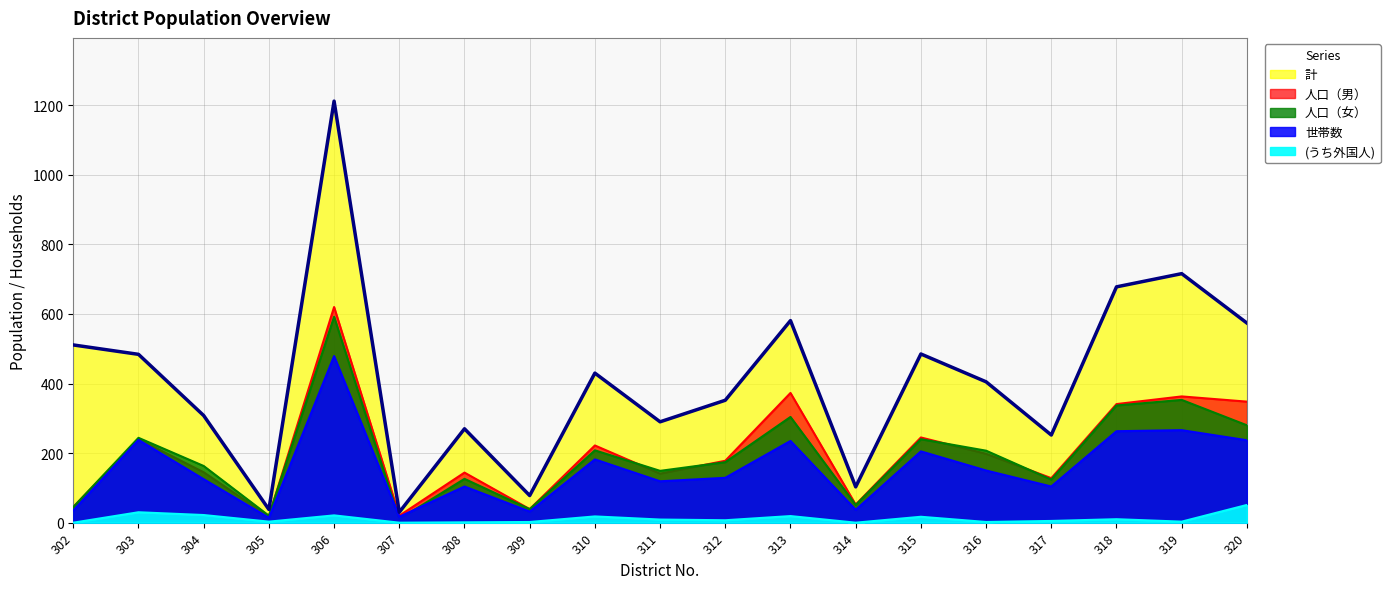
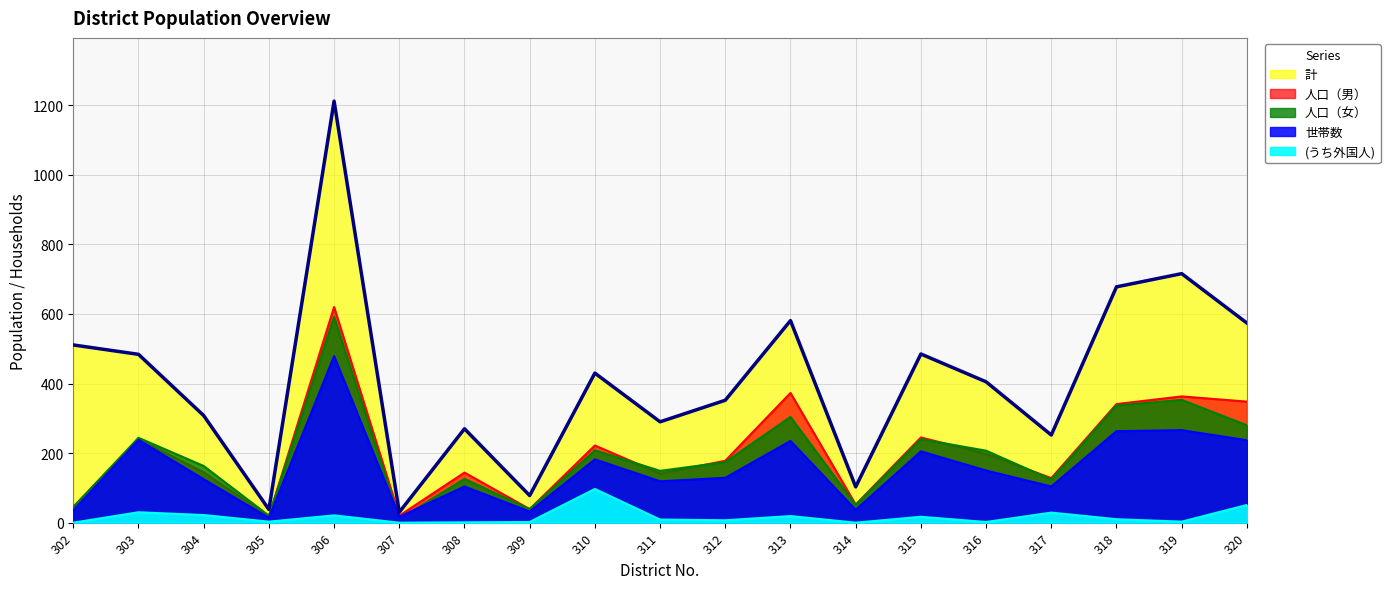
(うち外国人), 310: 20 -> 100
(うち外国人), 317: 10 -> 30
